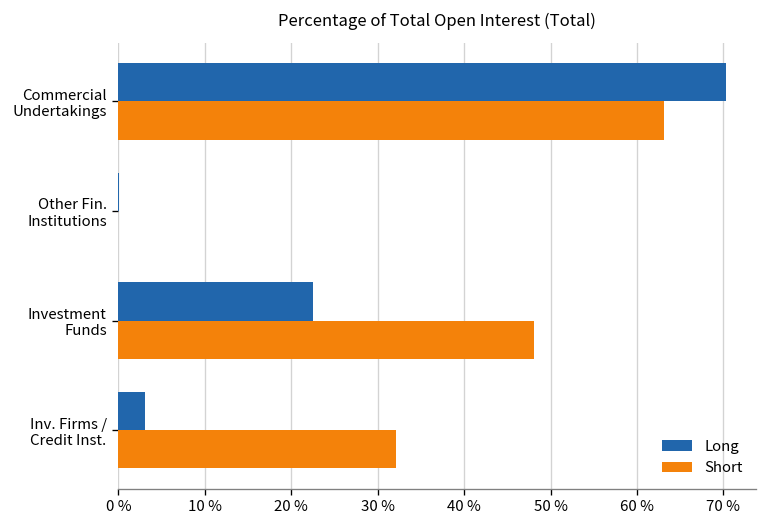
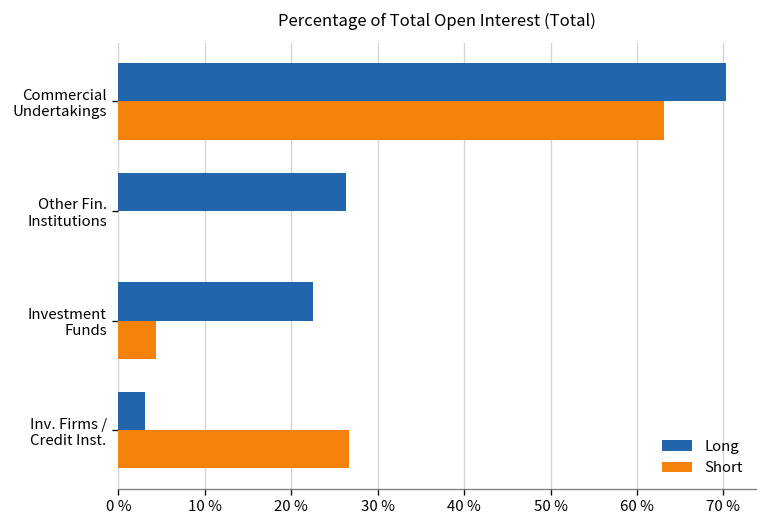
Long, Other Fin. Institutions: 0 % -> 26 %
Short, Investment Funds: 48 % -> 4 %
Short, Inv. Firms / Credit Inst.: 32 % -> 27 %
